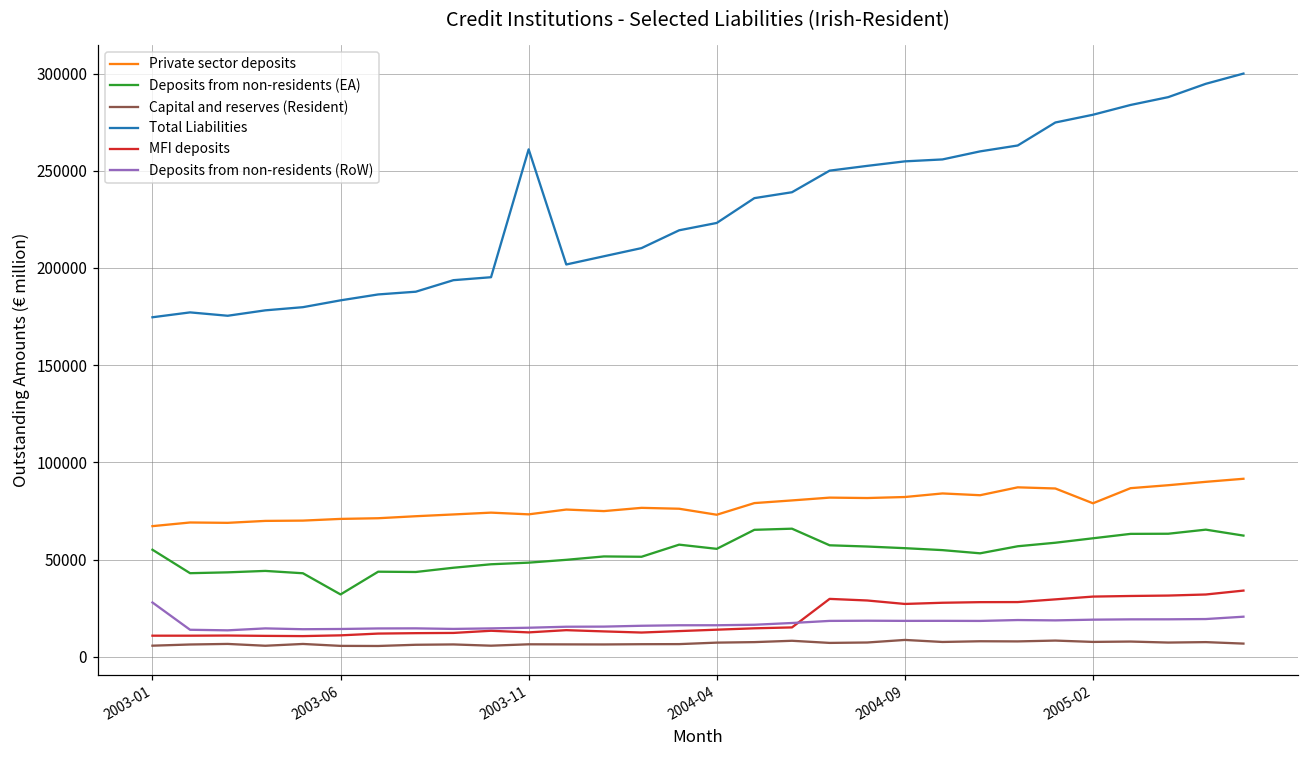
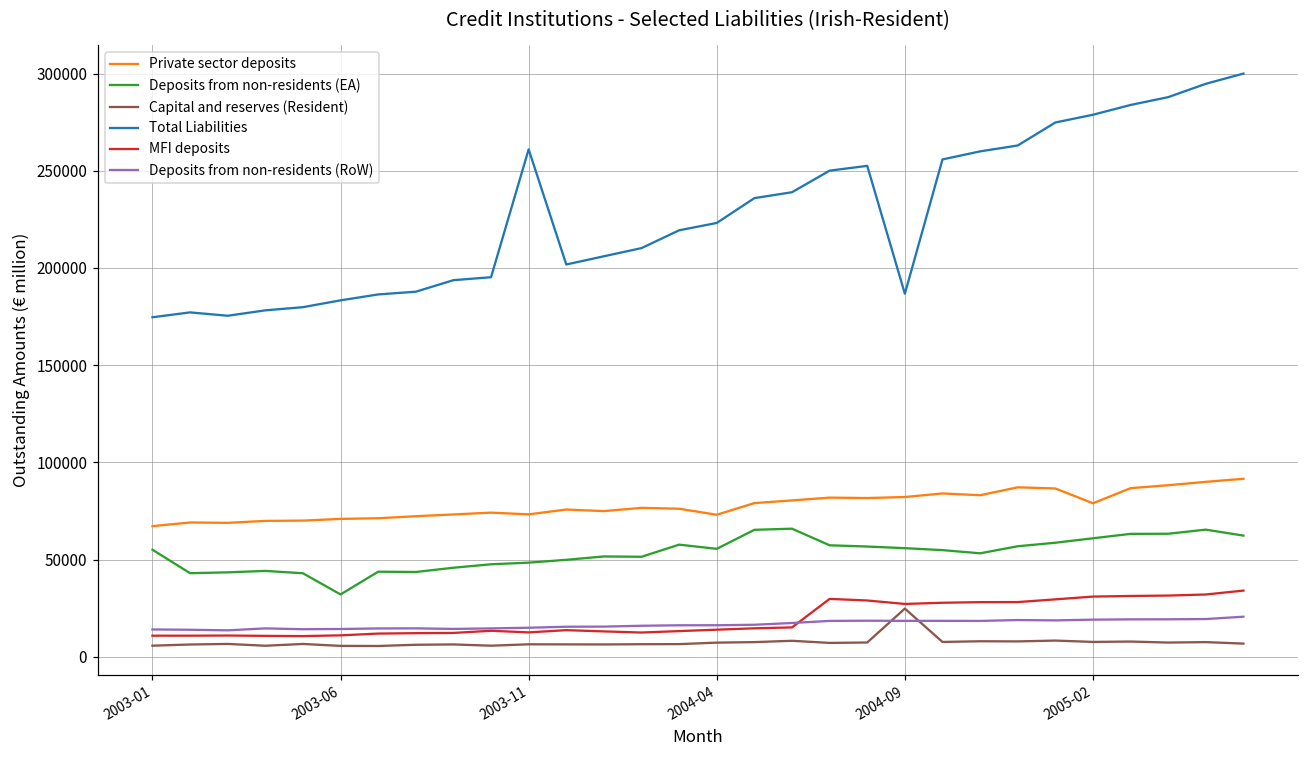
Deposits from non-residents (RoW), 2003-01: 28000 -> 14000
Capital and reserves (Resident), 2004-09: 9000 -> 25000
Total Liabilities, 2004-09: 255000 -> 187000
